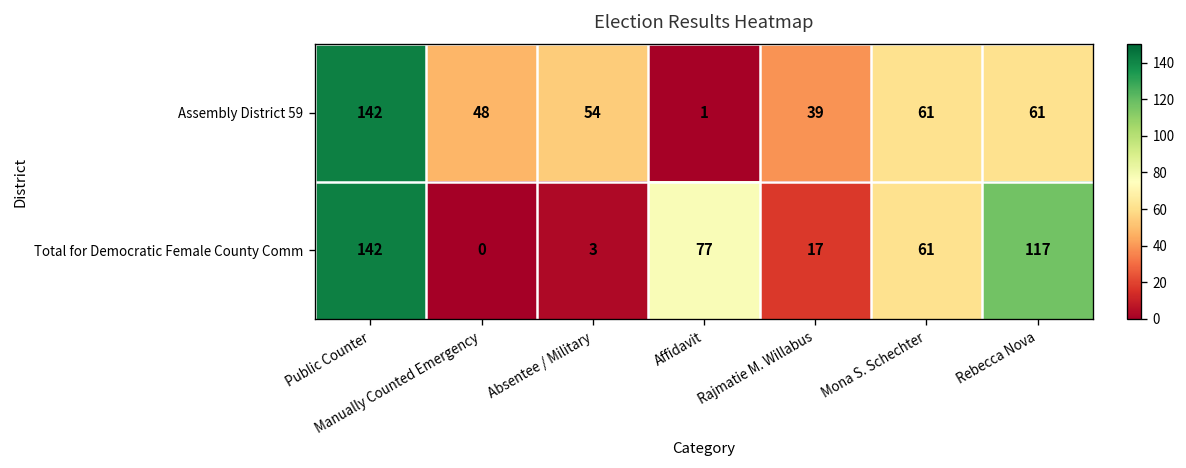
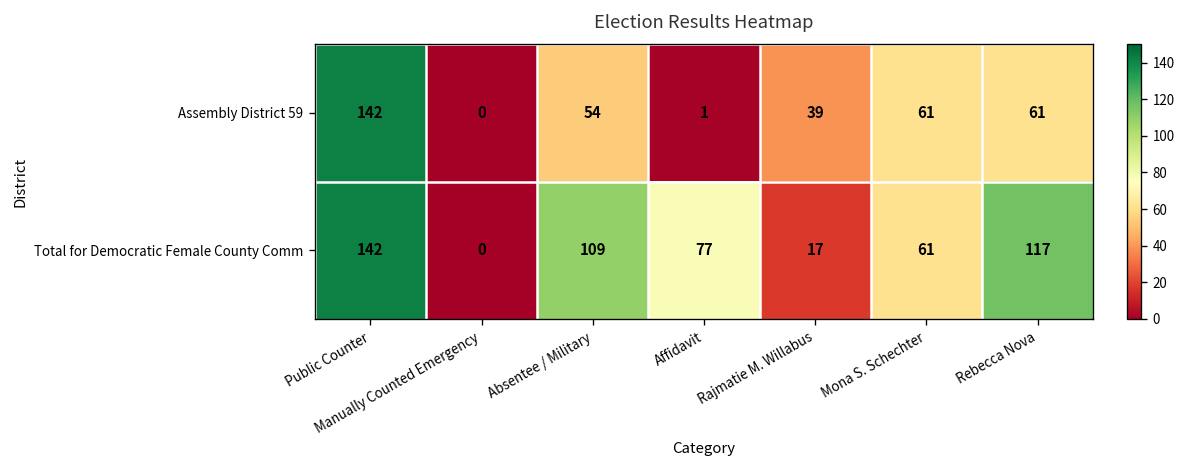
Assembly District 59, Manually Counted Emergency: 48 -> 0
Total for Democratic Female County Comm, Absentee / Military: 3 -> 109
